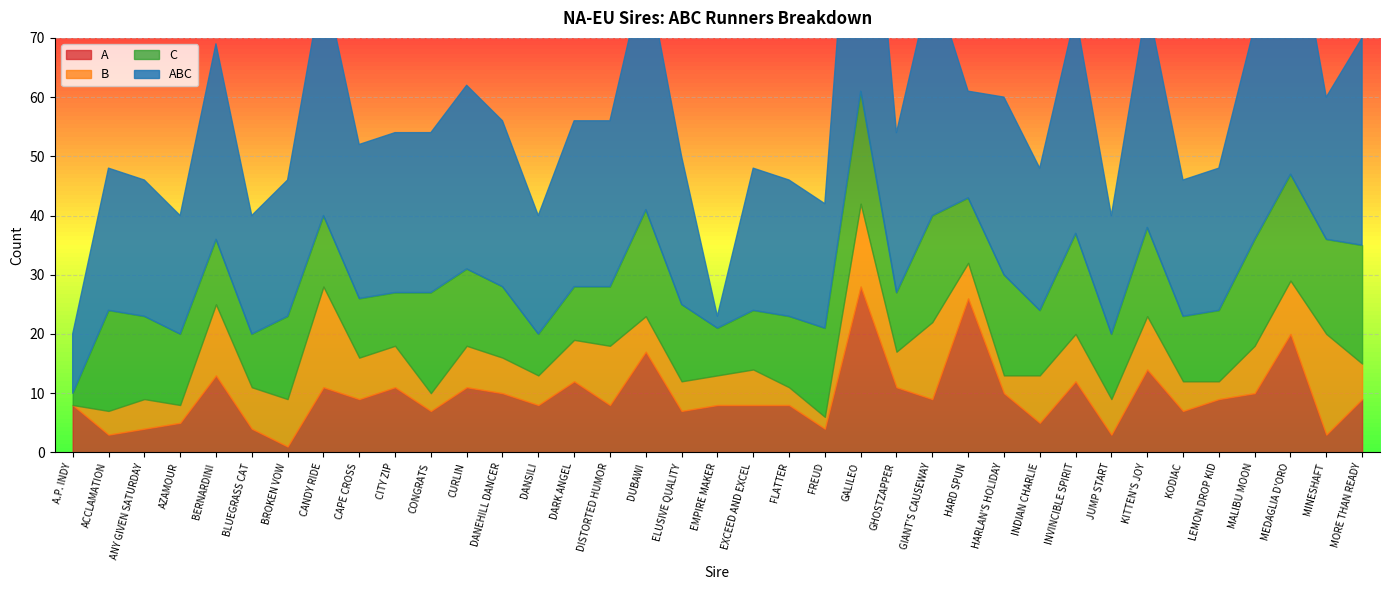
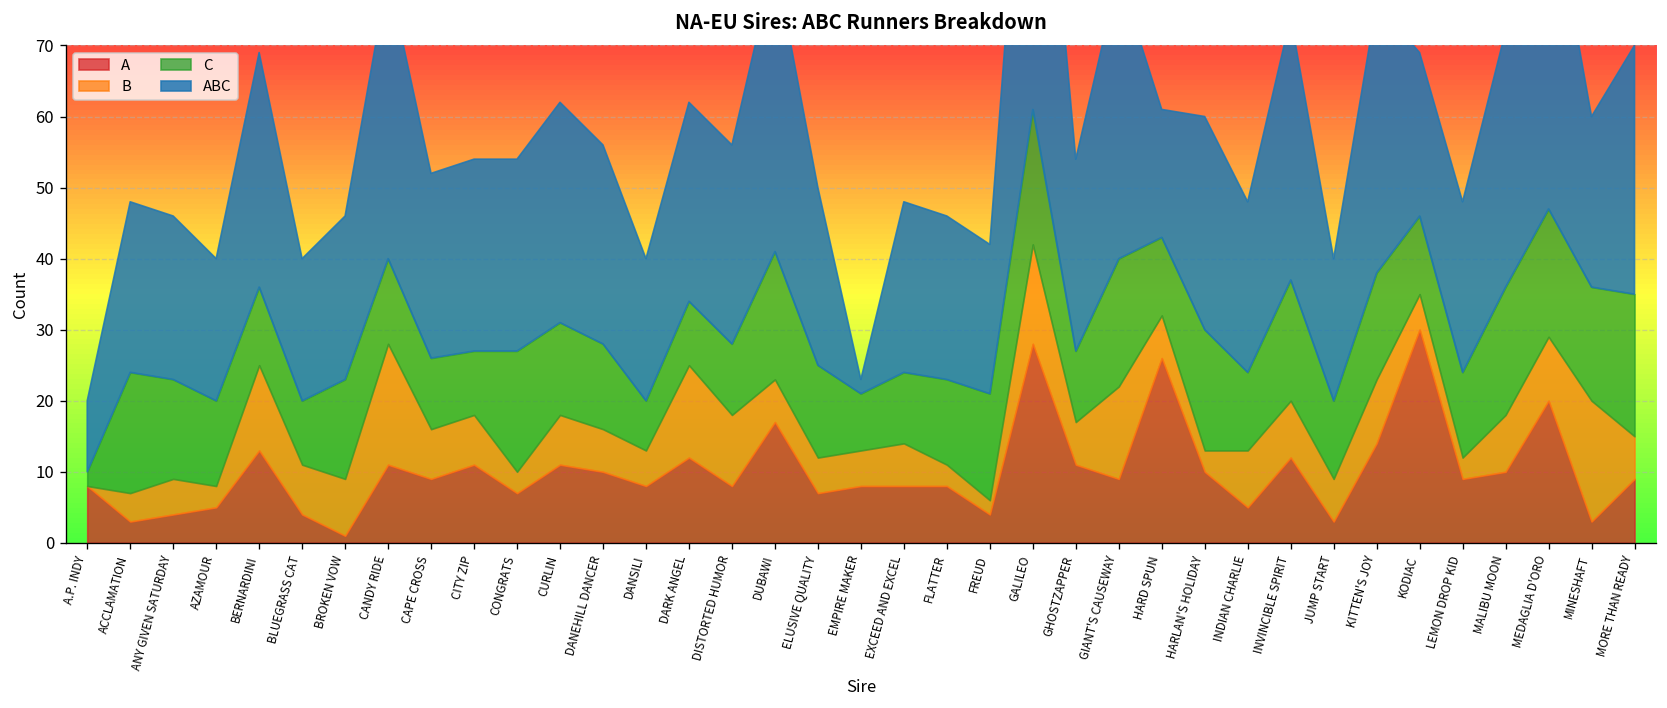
B, DARK ANGEL: 7 -> 13
A, KODIAC: 7 -> 30
